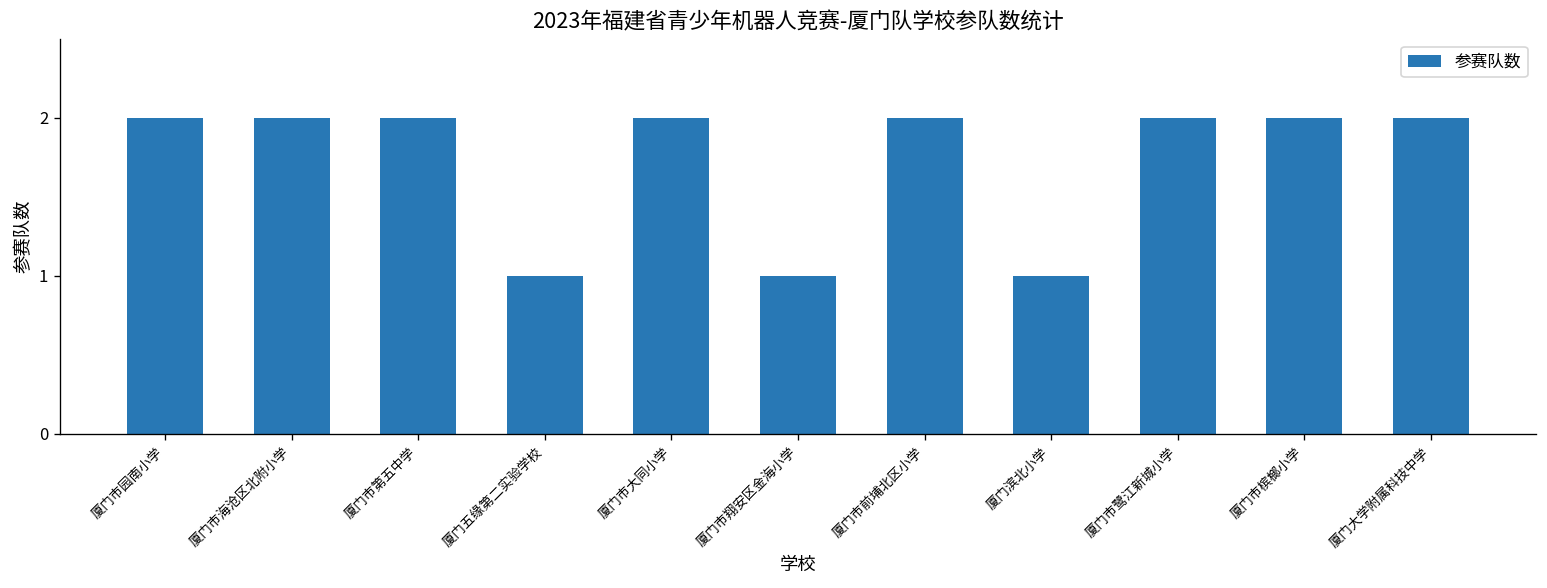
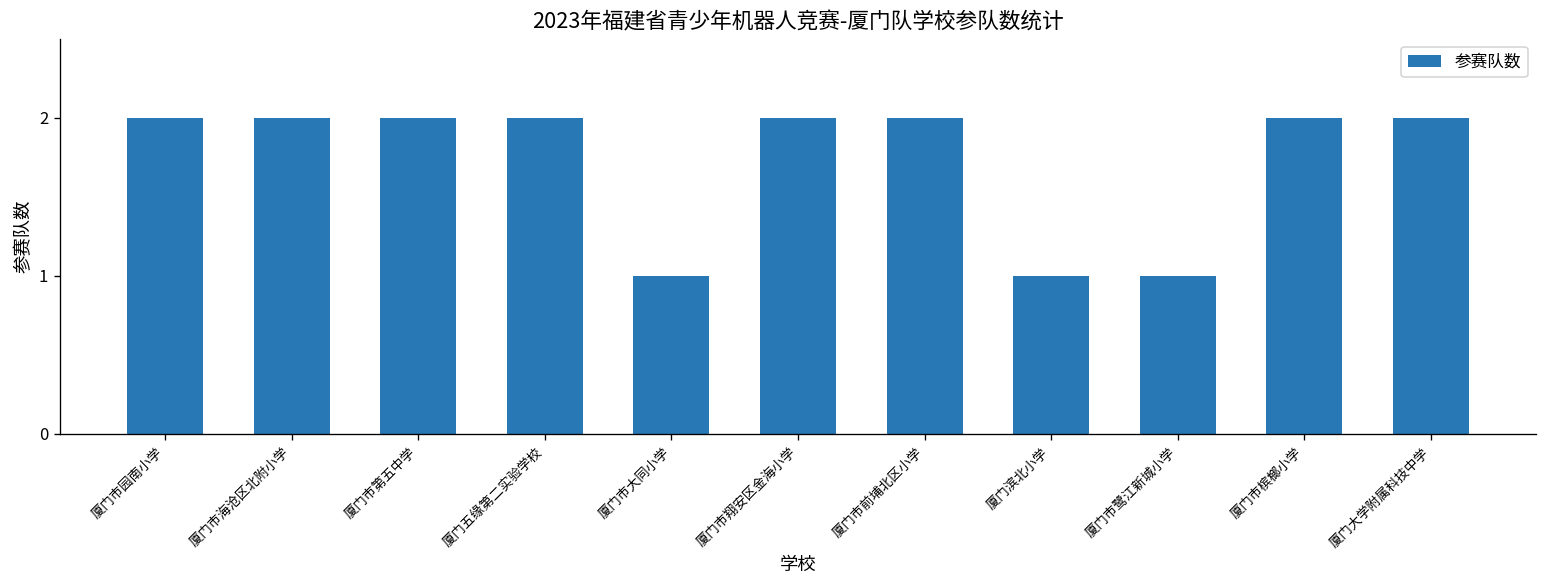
厦门五缘第二实验学校: 1 -> 2
厦门市大同小学: 2 -> 1
厦门市翔安区金海小学: 1 -> 2
厦门市鹭江新城小学: 2 -> 1
